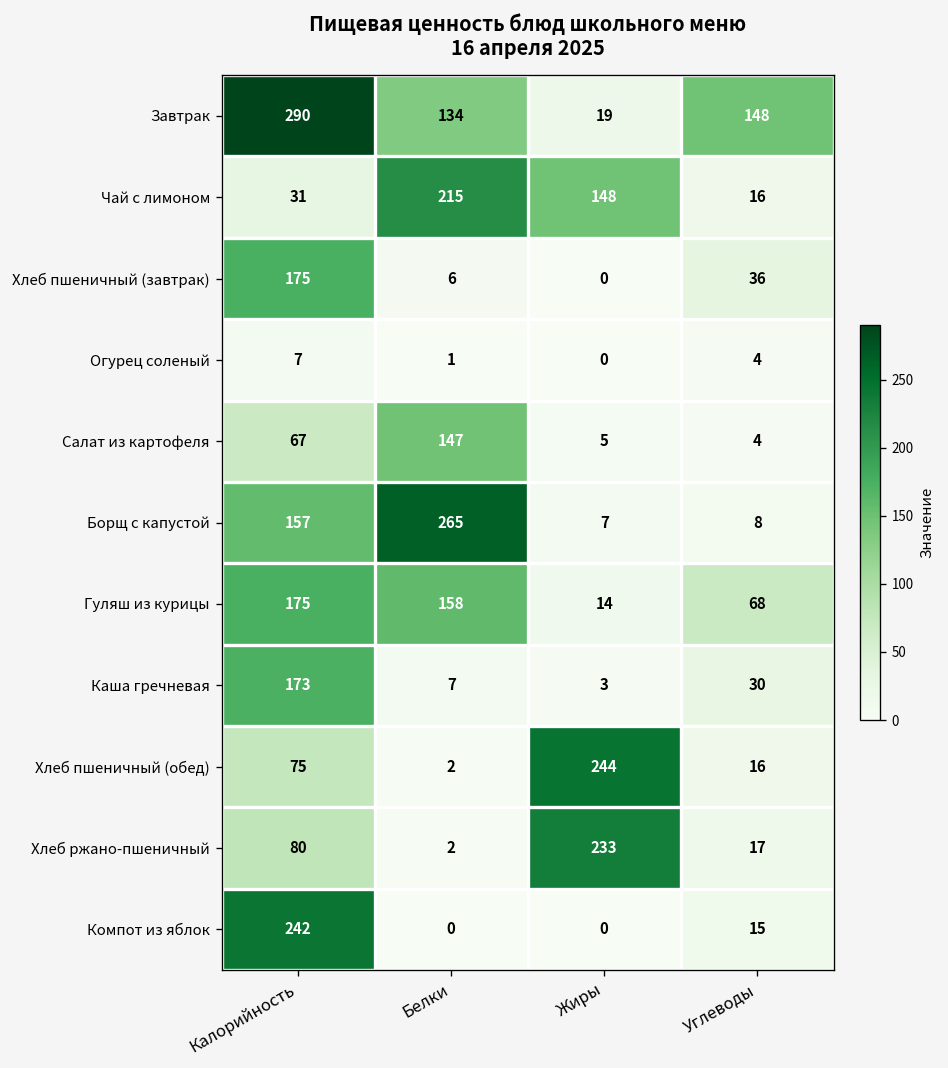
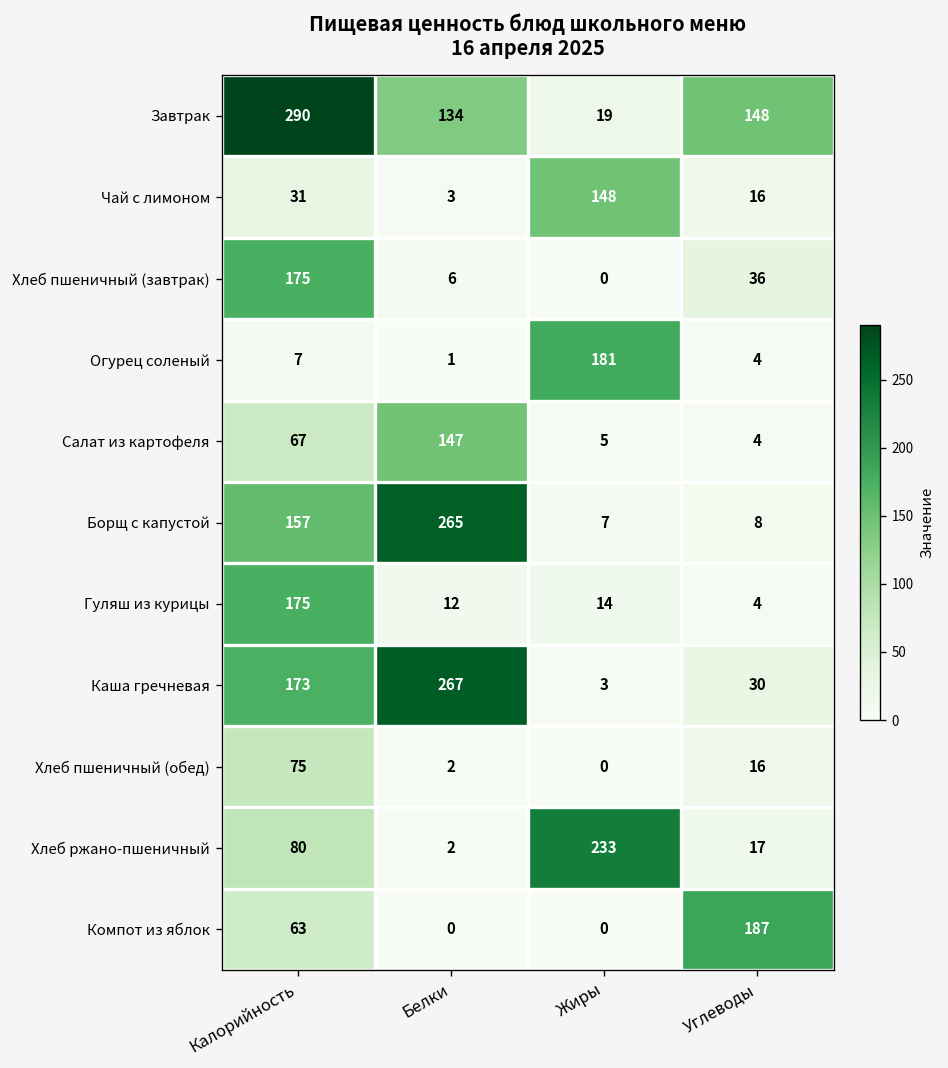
Чай с лимоном, Белки: 215 -> 3
Огурец соленый, Жиры: 0 -> 181
Гуляш из курицы, Белки: 158 -> 12
Гуляш из курицы, Углеводы: 68 -> 4
Каша гречневая, Белки: 7 -> 267
Хлеб пшеничный (обед), Жиры: 244 -> 0
Компот из яблок, Калорийность: 242 -> 63
Компот из яблок, Углеводы: 15 -> 187
